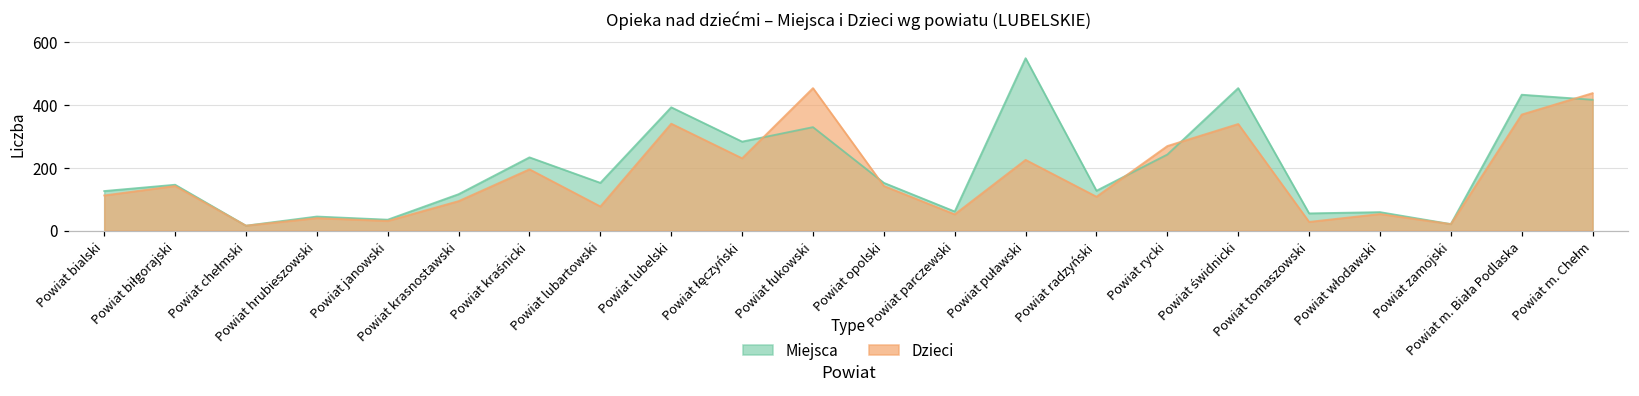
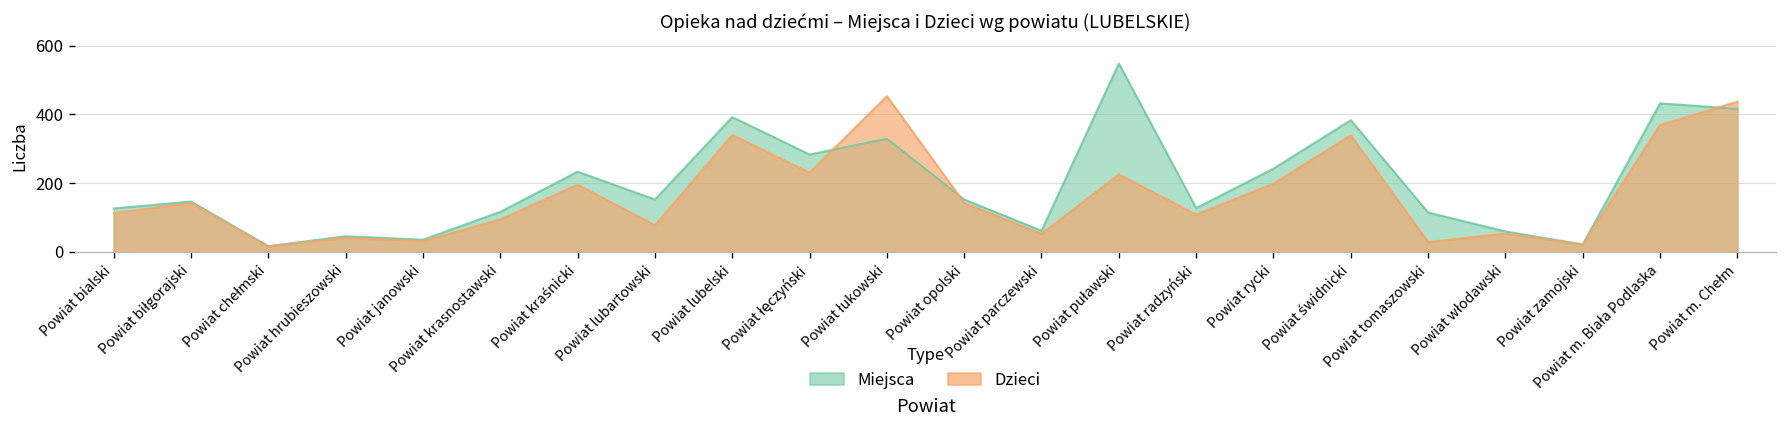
Dzieci, Powiat rycki: 270 -> 200
Miejsca, Powiat świdnicki: 450 -> 380
Miejsca, Powiat tomaszowski: 60 -> 110
